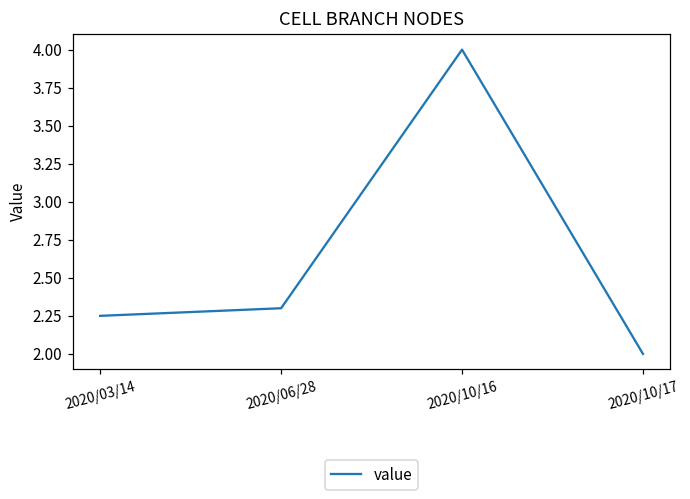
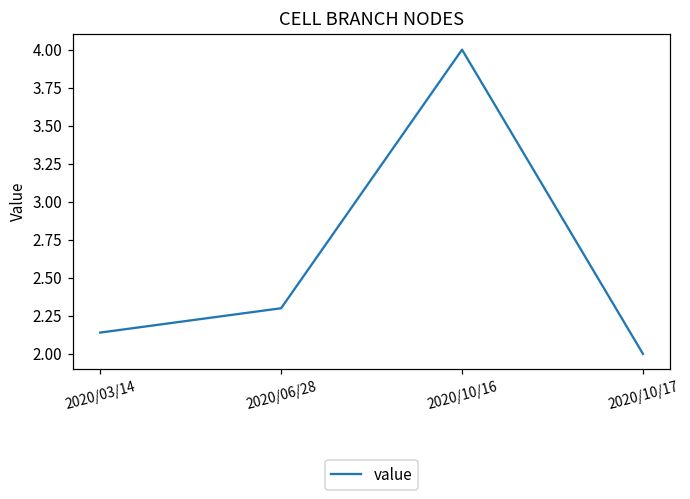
2020/03/14: 2.25 -> 2.14
